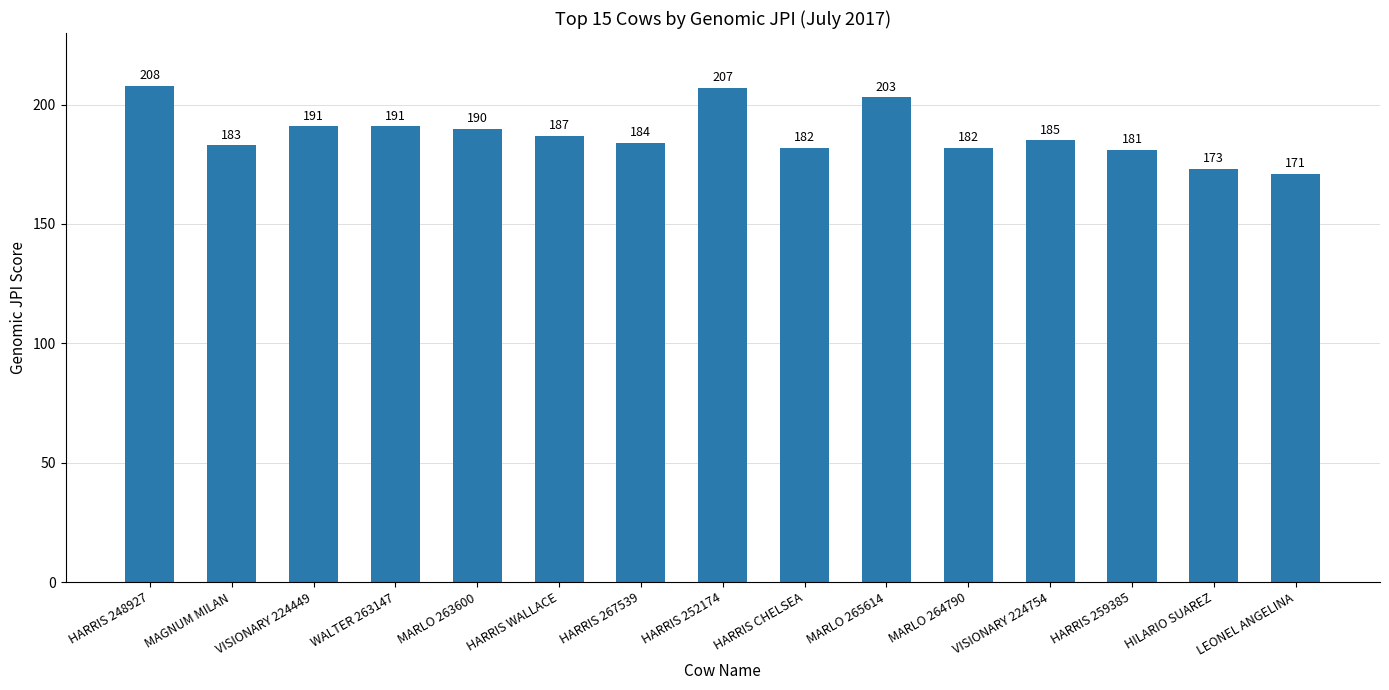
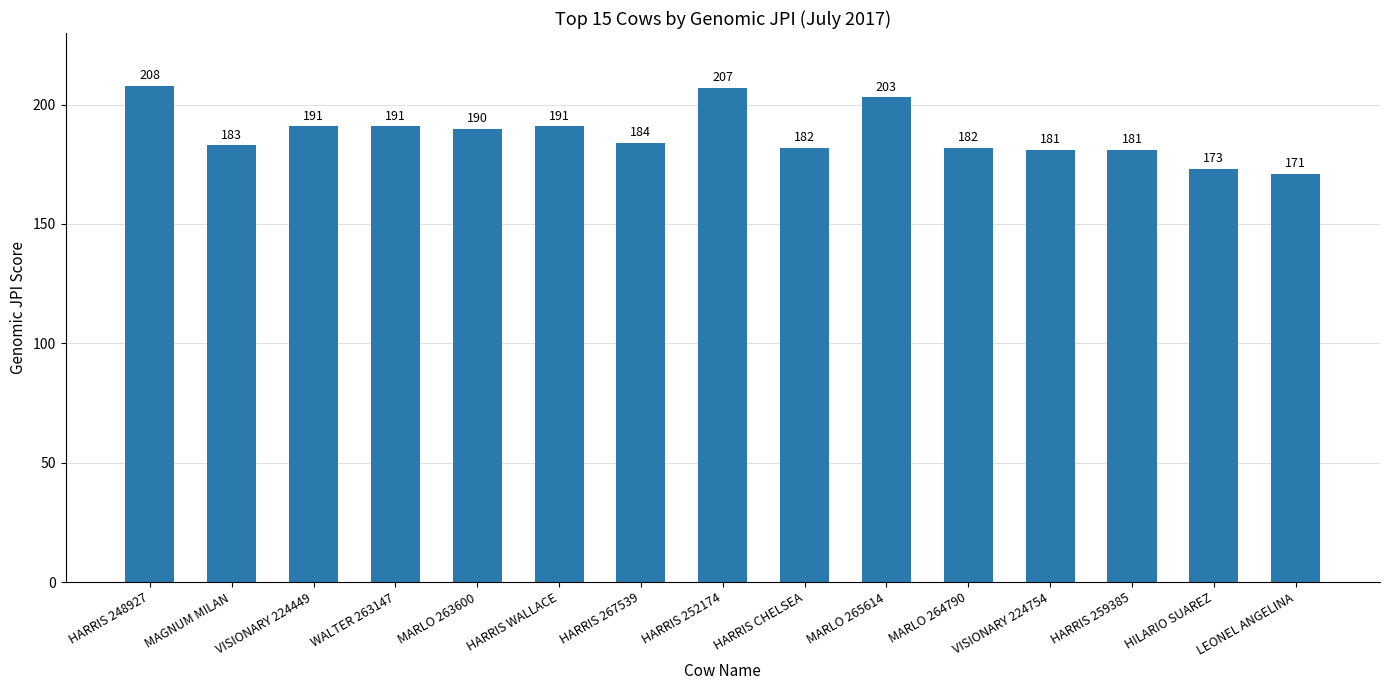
HARRIS WALLACE: 187 -> 191
VISIONARY 224754: 185 -> 181
